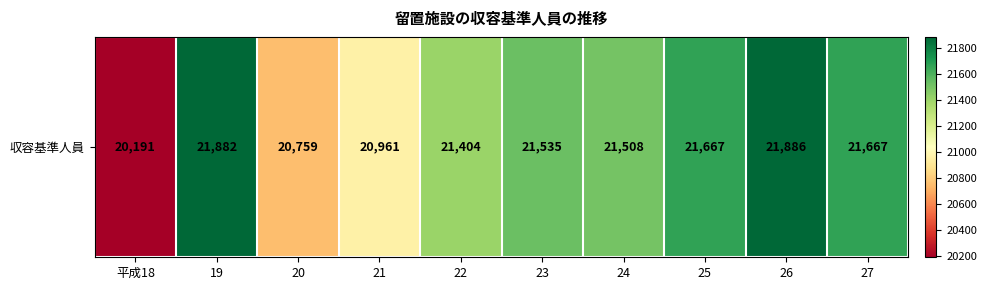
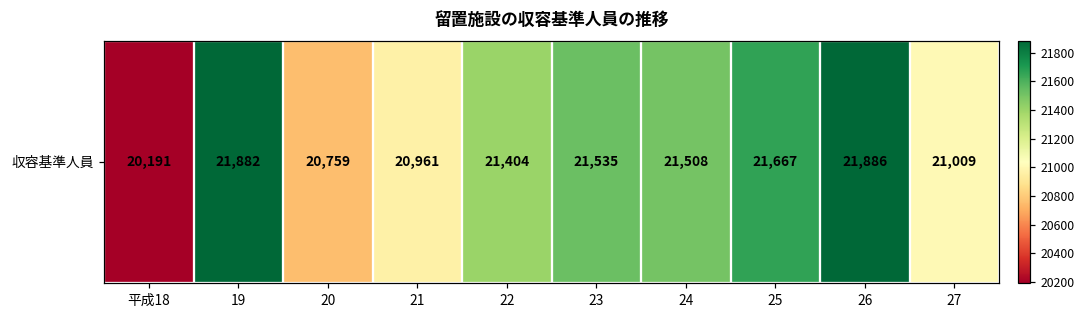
収容基準人員, 27: 21,667 -> 21,009
